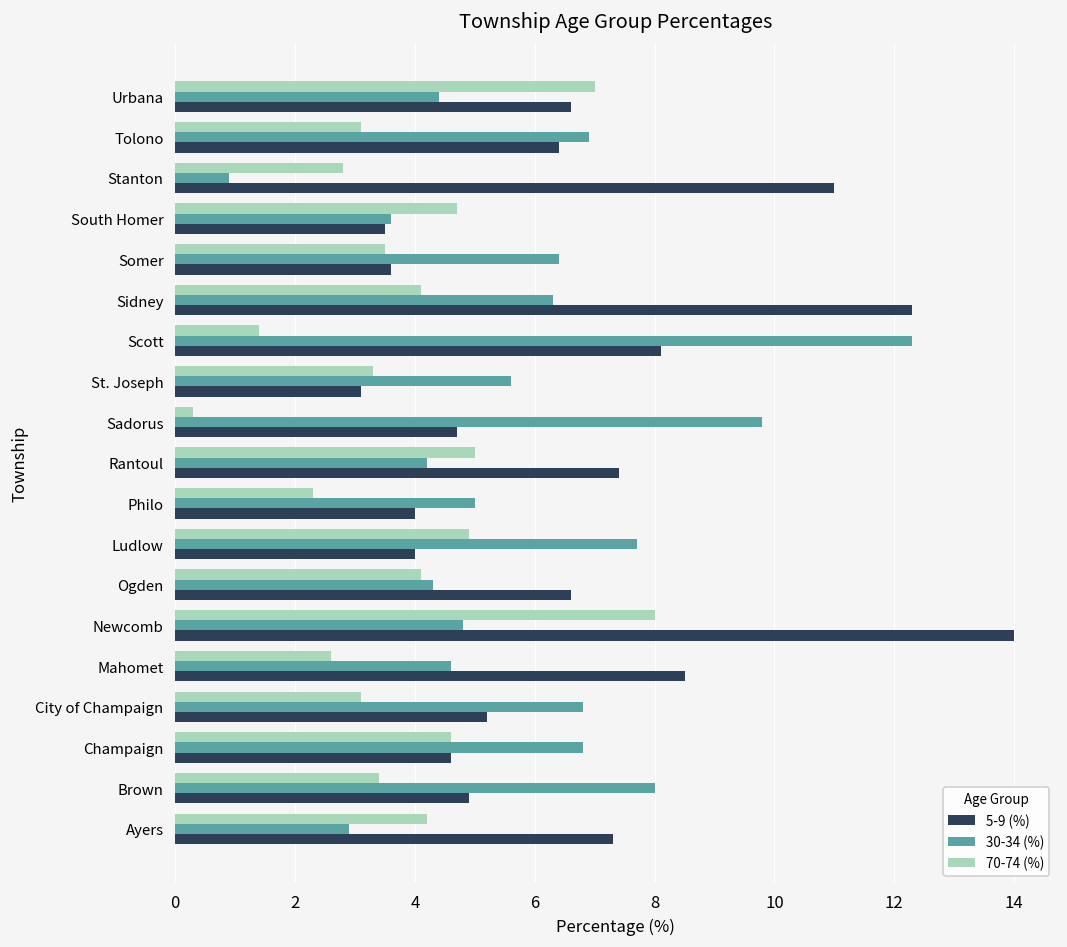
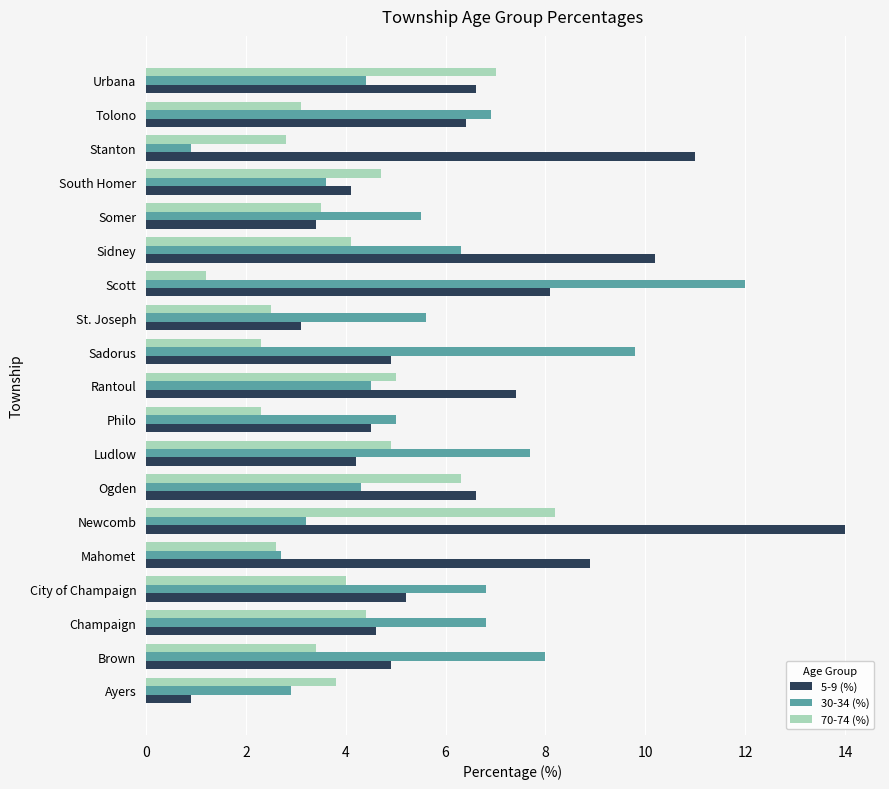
5-9 (%), South Homer: 3.5 -> 4.1
30-34 (%), Somer: 6.4 -> 5.5
5-9 (%), Somer: 3.6 -> 3.4
5-9 (%), Sidney: 12.3 -> 10.2
70-74 (%), Scott: 1.4 -> 1.2
30-34 (%), Scott: 12.3 -> 12.0
70-74 (%), St. Joseph: 3.3 -> 2.5
70-74 (%), Sadorus: 0.3 -> 2.3
5-9 (%), Sadorus: 4.7 -> 4.9
30-34 (%), Rantoul: 4.2 -> 4.5
5-9 (%), Philo: 4.0 -> 4.5
5-9 (%), Ludlow: 4.0 -> 4.2
70-74 (%), Ogden: 4.1 -> 6.3
70-74 (%), Newcomb: 8.0 -> 8.2
30-34 (%), Newcomb: 4.8 -> 3.2
30-34 (%), Mahomet: 4.6 -> 2.7
5-9 (%), Mahomet: 8.5 -> 8.9
70-74 (%), City of Champaign: 3.1 -> 4.0
70-74 (%), Champaign: 4.6 -> 4.4
70-74 (%), Ayers: 4.2 -> 3.8
5-9 (%), Ayers: 7.3 -> 0.9
